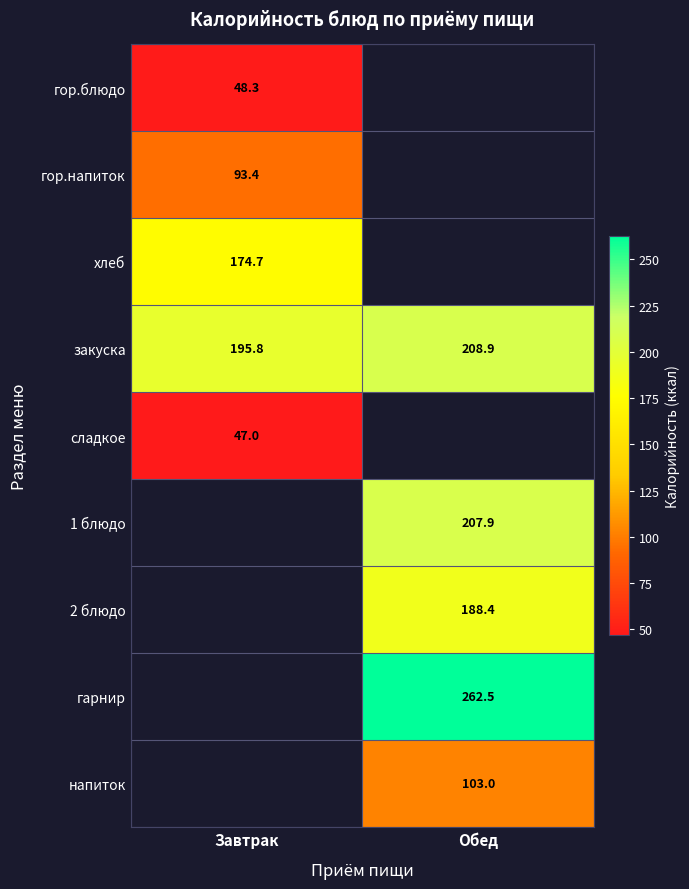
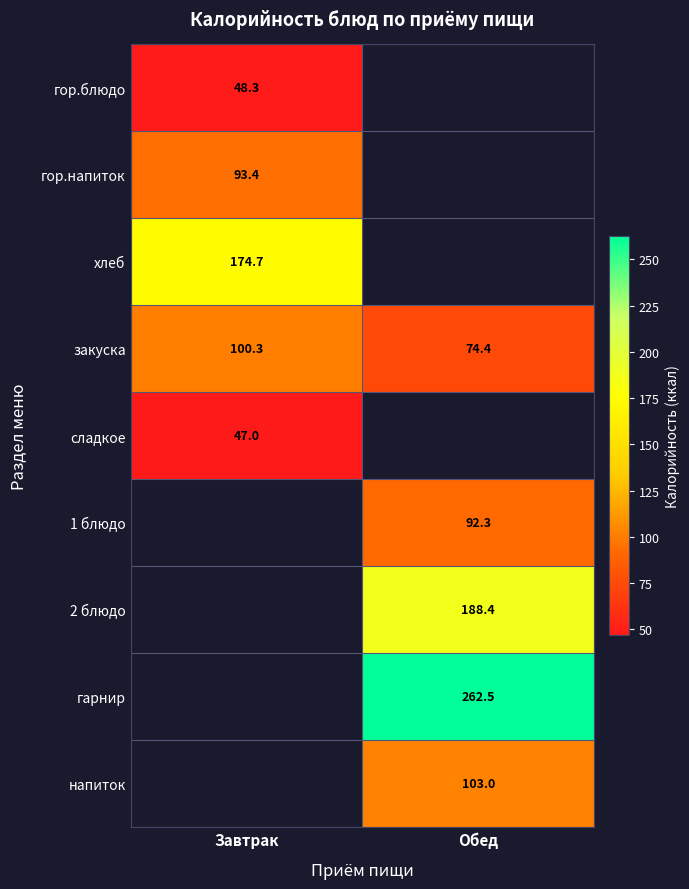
закуска, Завтрак: 195.8 -> 100.3
закуска, Обед: 208.9 -> 74.4
1 блюдо, Обед: 207.9 -> 92.3
